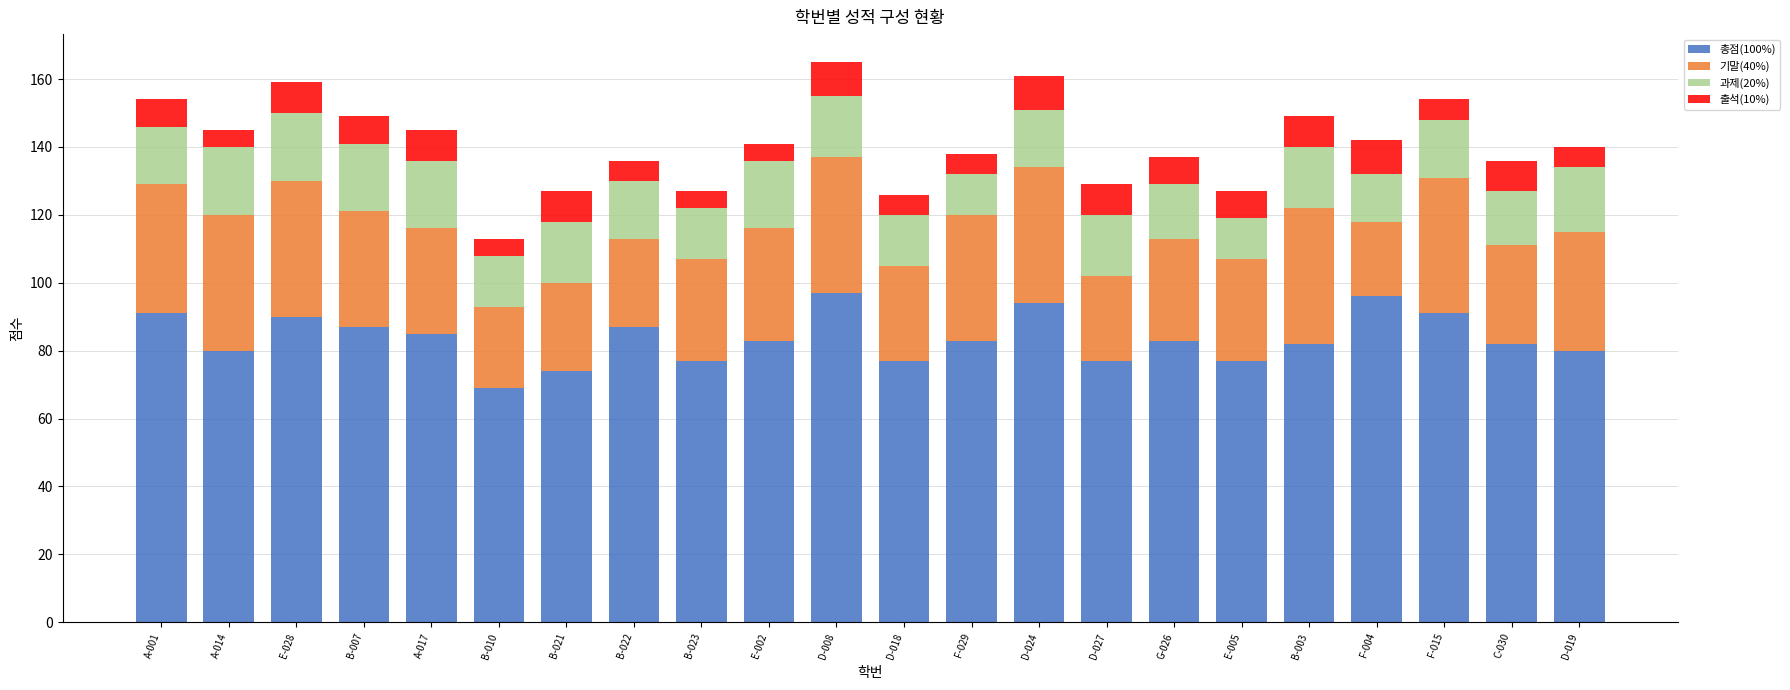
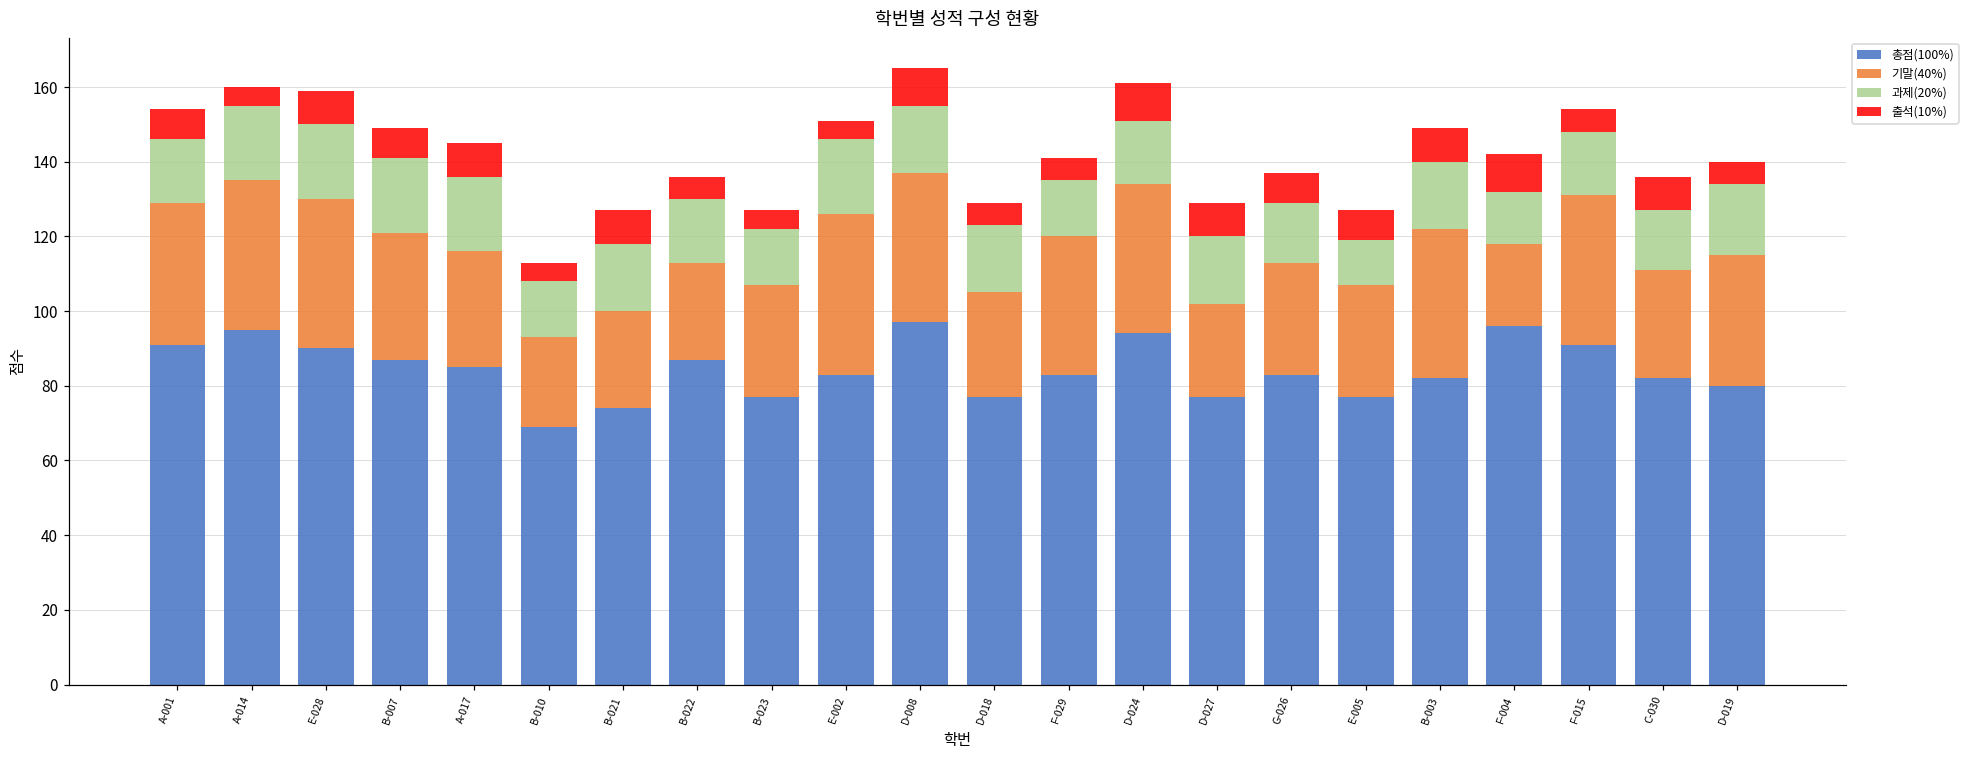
총점(100%), A-014: 80 -> 95
기말(40%), E-002: 33 -> 43
과제(20%), D-018: 15 -> 18
과제(20%), F-029: 12 -> 15
